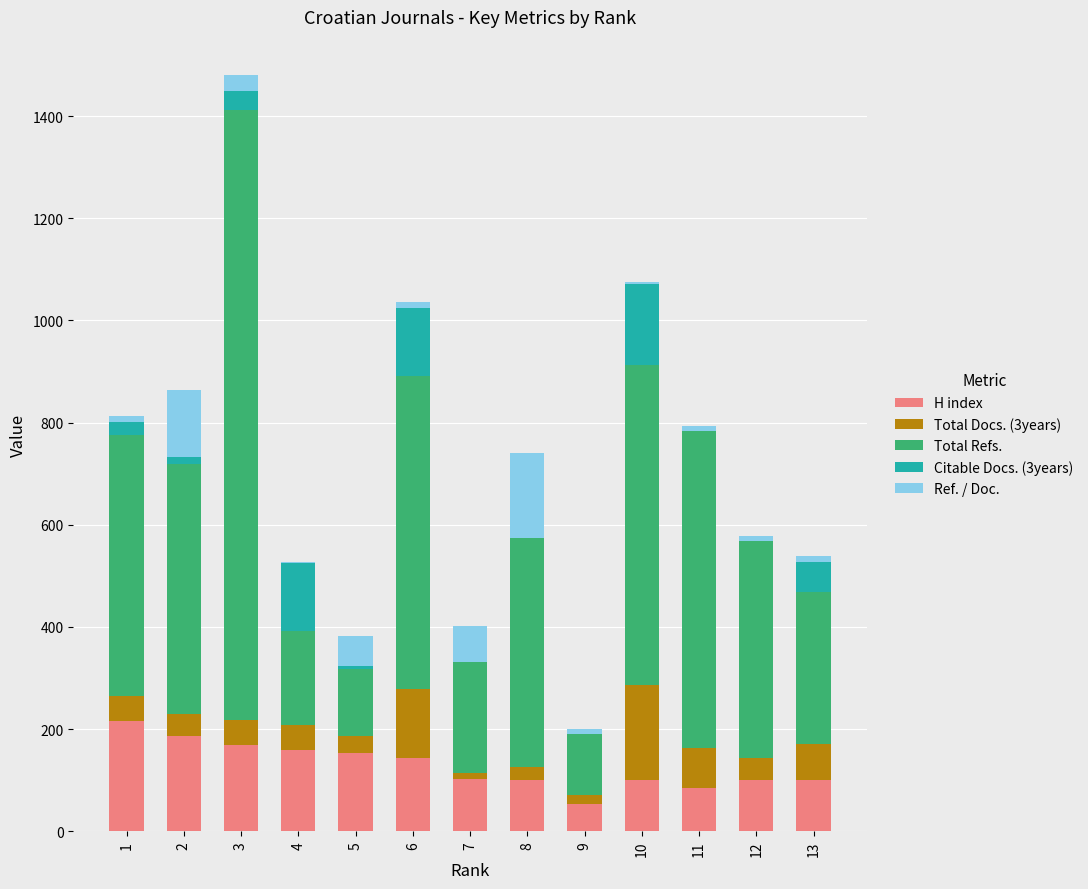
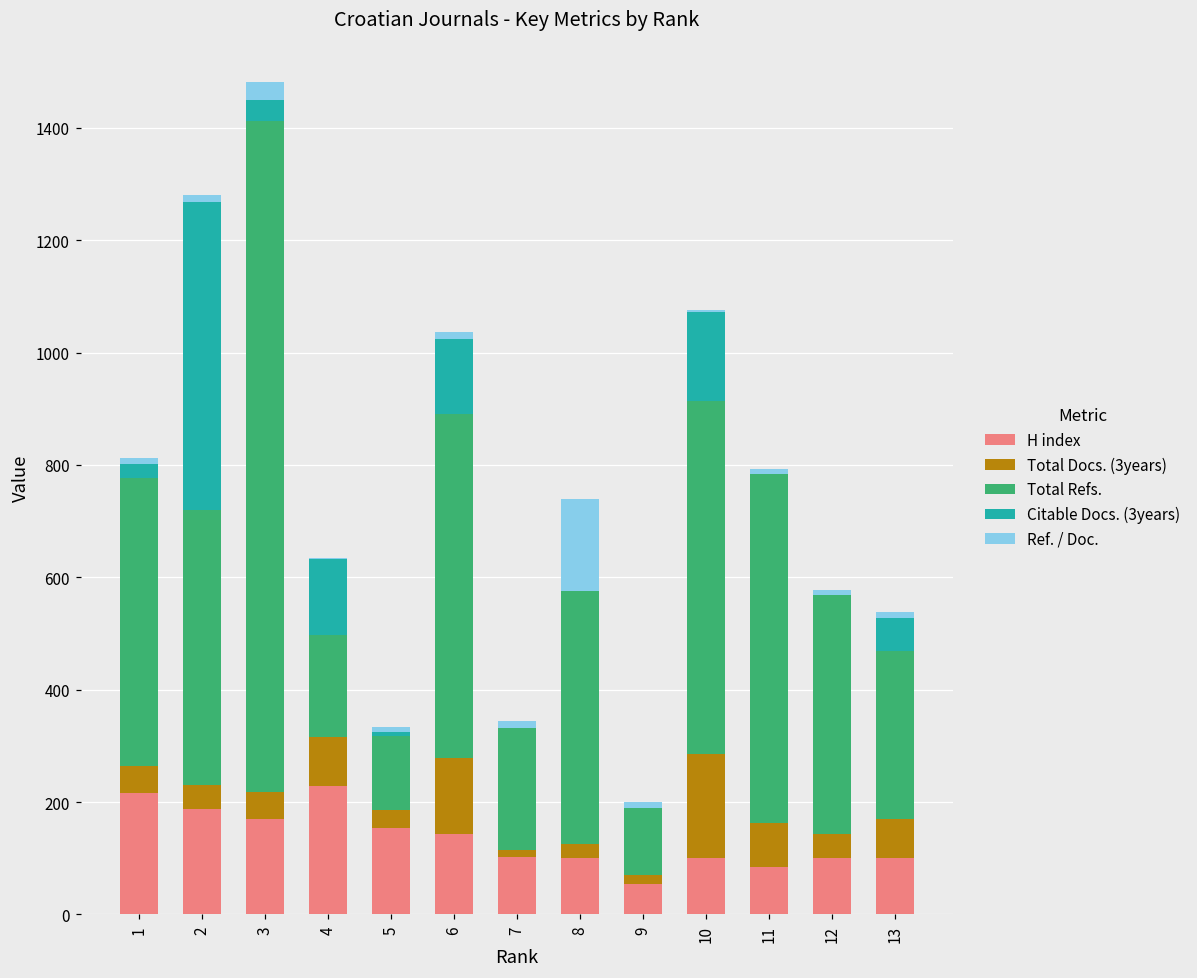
Citable Docs. (3years), 2: 10 -> 550
Ref. / Doc., 2: 130 -> 10
H index, 4: 160 -> 230
Total Docs. (3years), 4: 50 -> 90
Ref. / Doc., 5: 60 -> 10
Ref. / Doc., 7: 70 -> 10
